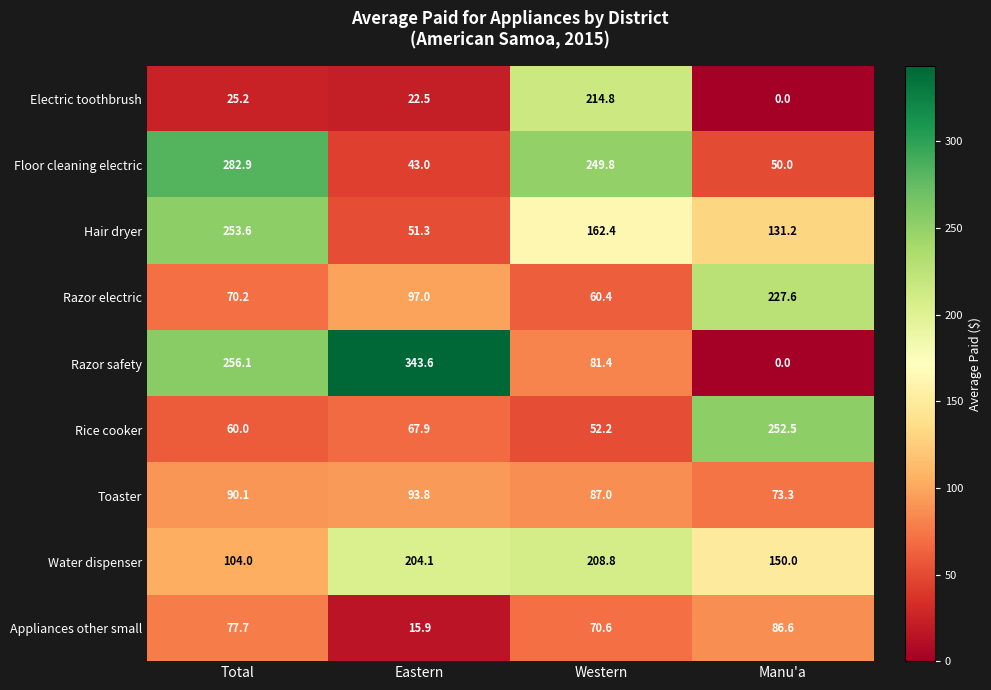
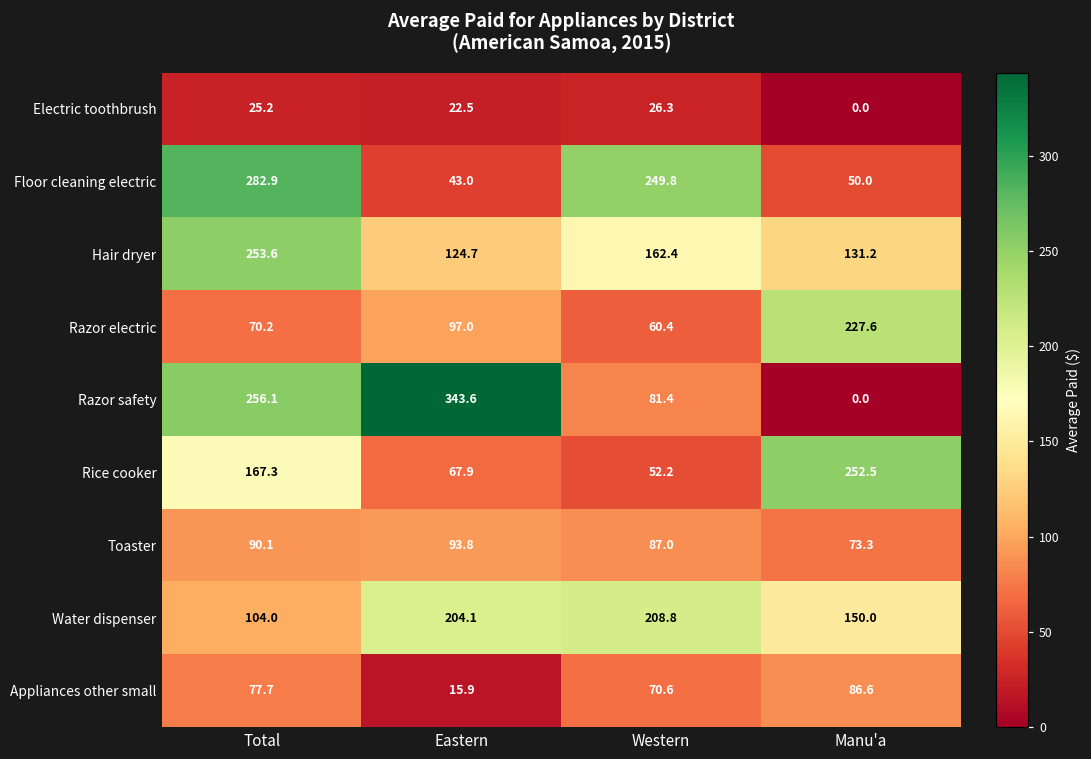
Electric toothbrush, Western: 214.8 -> 26.3
Hair dryer, Eastern: 51.3 -> 124.7
Rice cooker, Total: 60.0 -> 167.3
